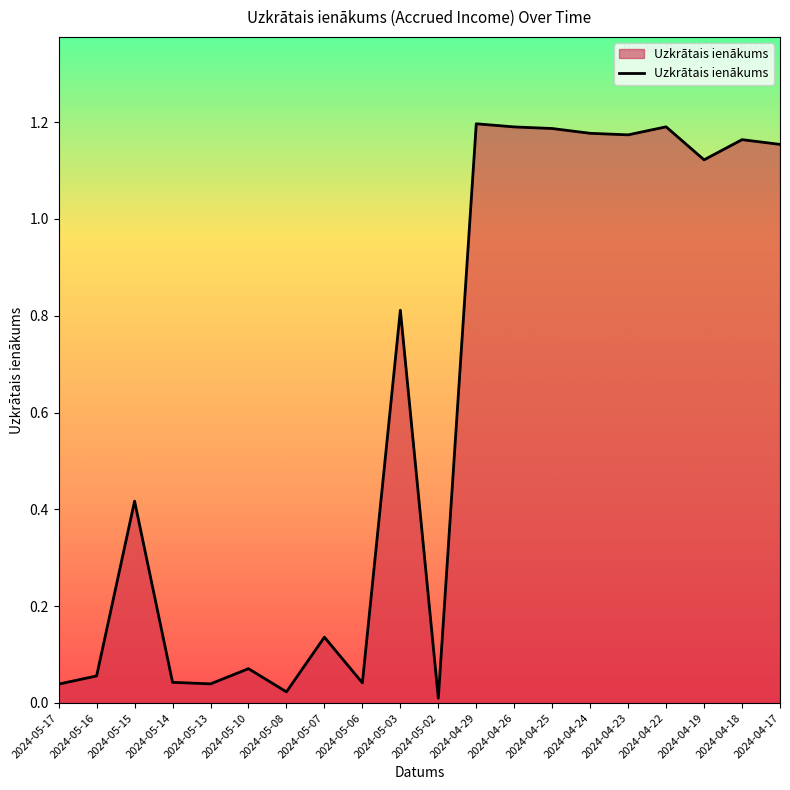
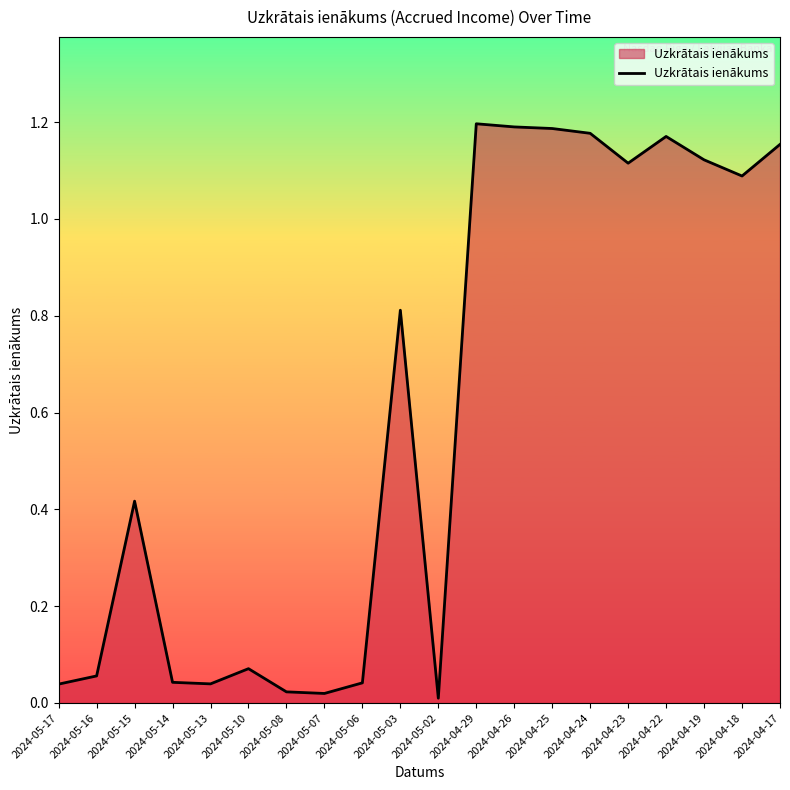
2024-05-07: 0.14 -> 0.02
2024-04-23: 1.17 -> 1.12
2024-04-22: 1.19 -> 1.17
2024-04-18: 1.16 -> 1.09
